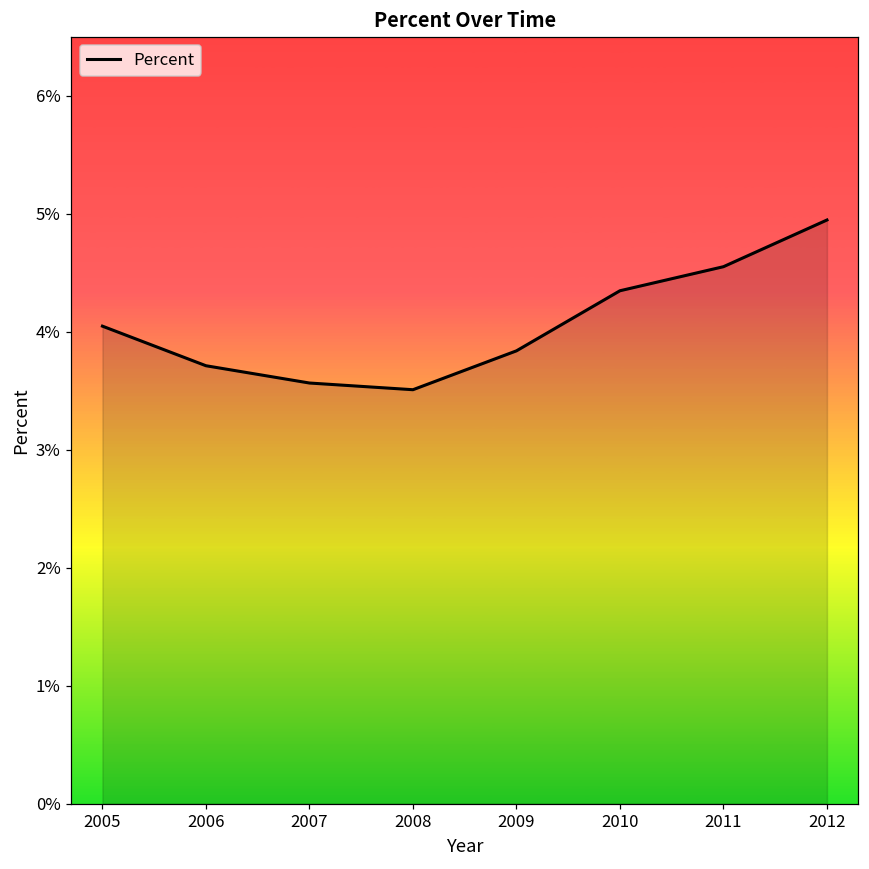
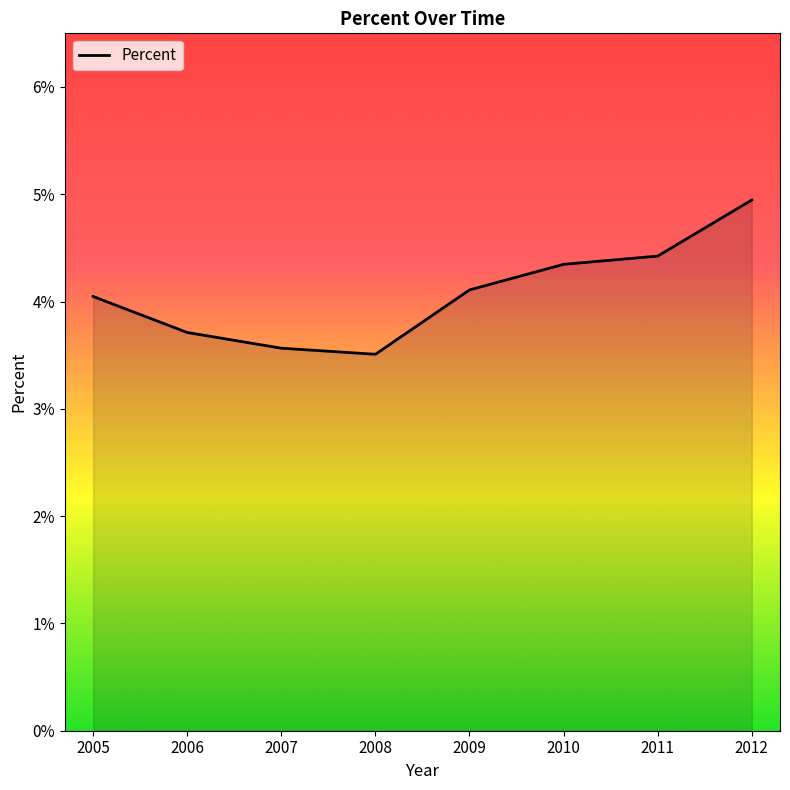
2009: 3.84% -> 4.11%
2011: 4.55% -> 4.42%
